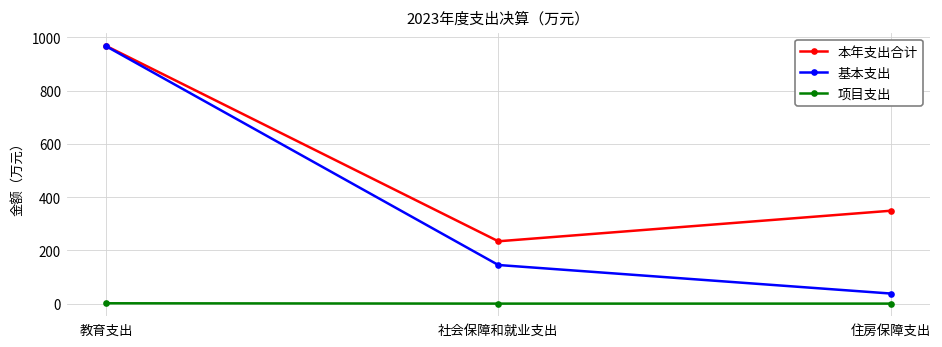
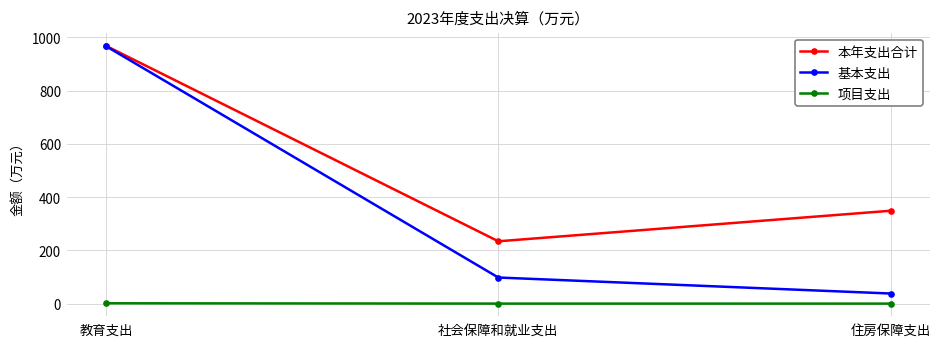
基本支出, 社会保障和就业支出: 150 -> 100
